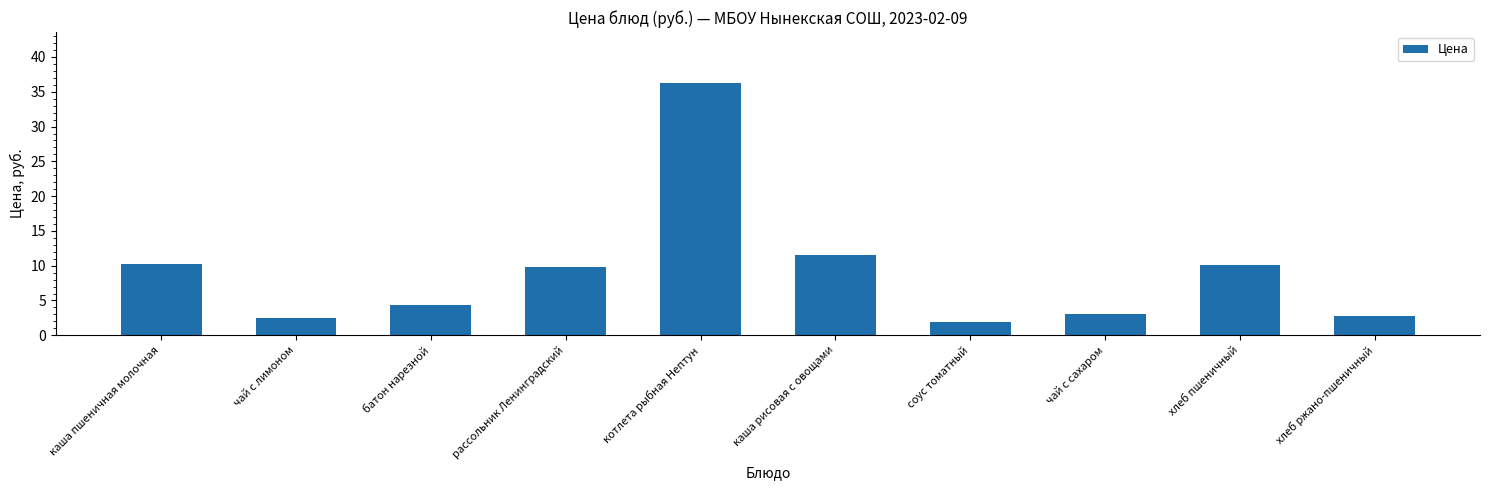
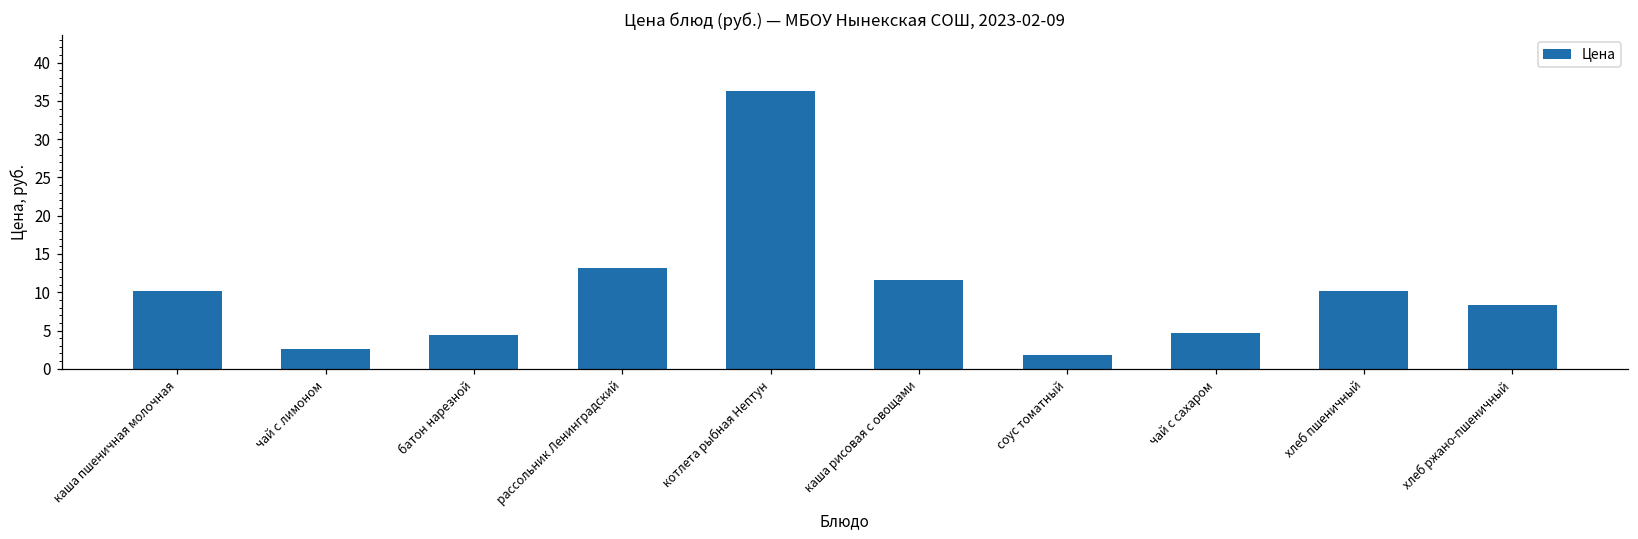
рассольник Ленинградский: 10 -> 13
чай с сахаром: 3 -> 5
хлеб ржано-пшеничный: 3 -> 8
